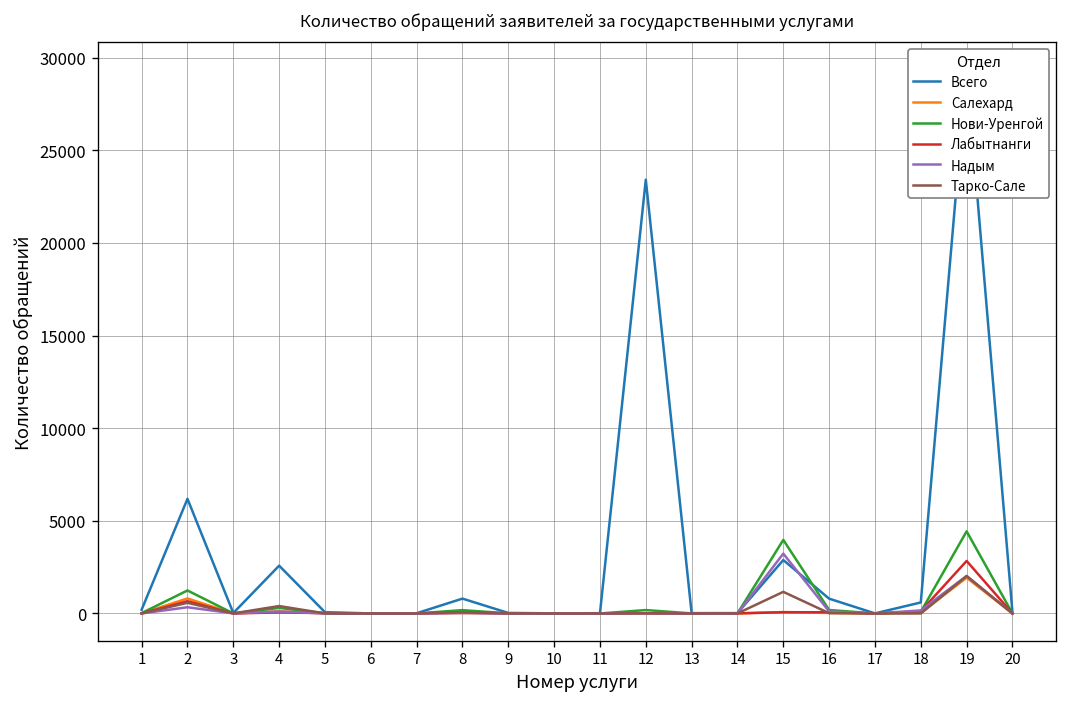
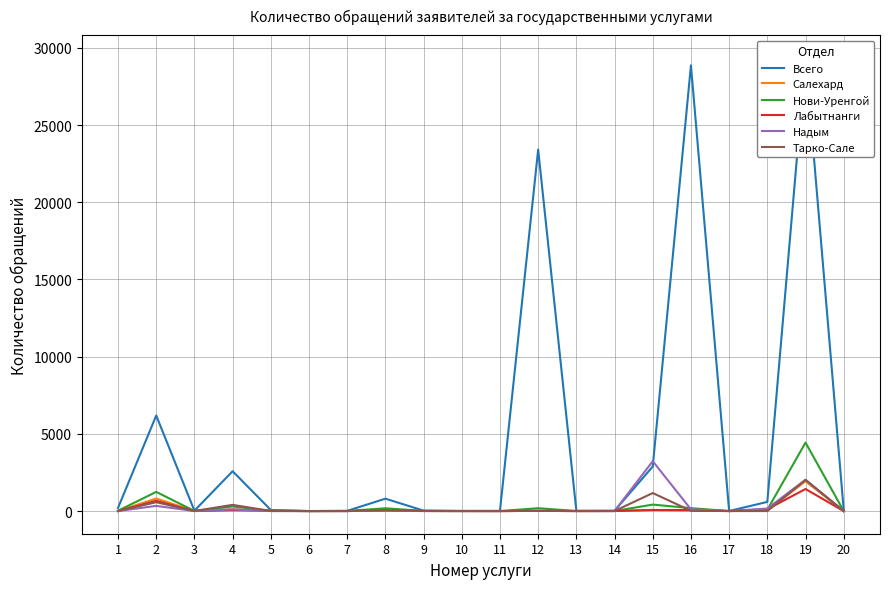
Нови-Уренгой, 15: 4000 -> 400
Всего, 16: 800 -> 28900
Лабытнанги, 19: 2800 -> 1400
